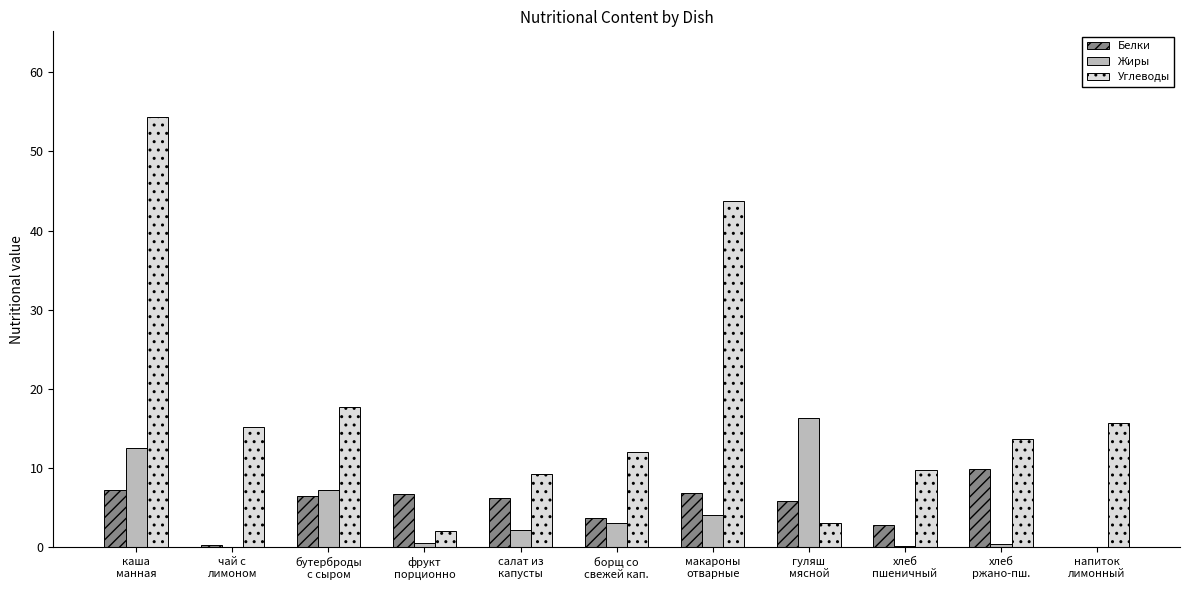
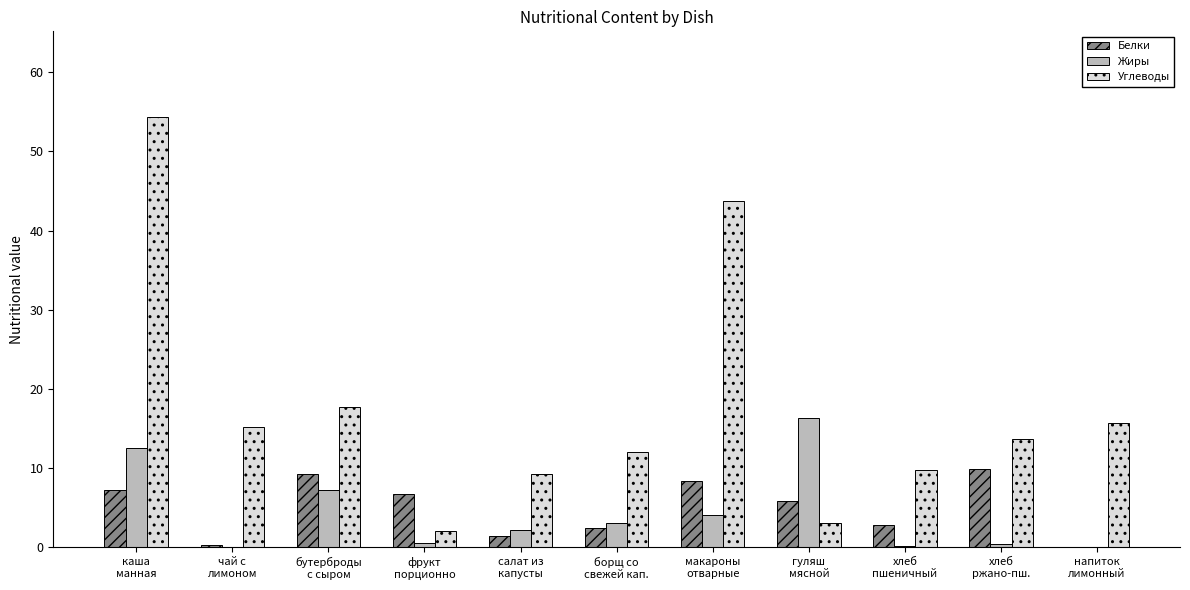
Белки, бутерброды с сыром: 6 -> 9
Белки, салат из капусты: 6 -> 2
Белки, борщ со свежей кап.: 4 -> 2
Белки, макароны отварные: 7 -> 8
